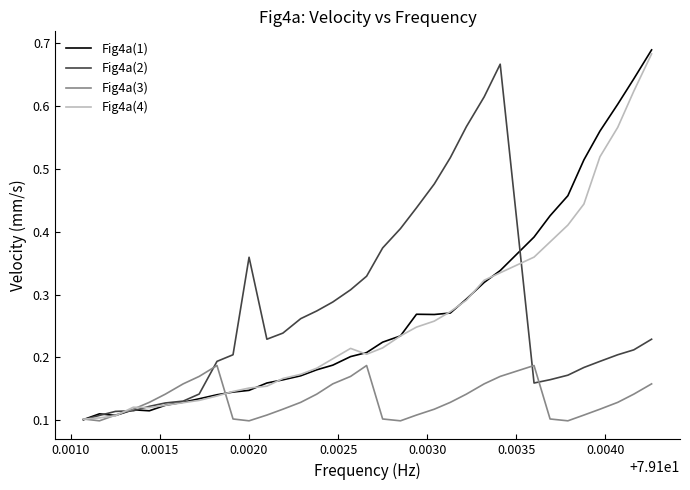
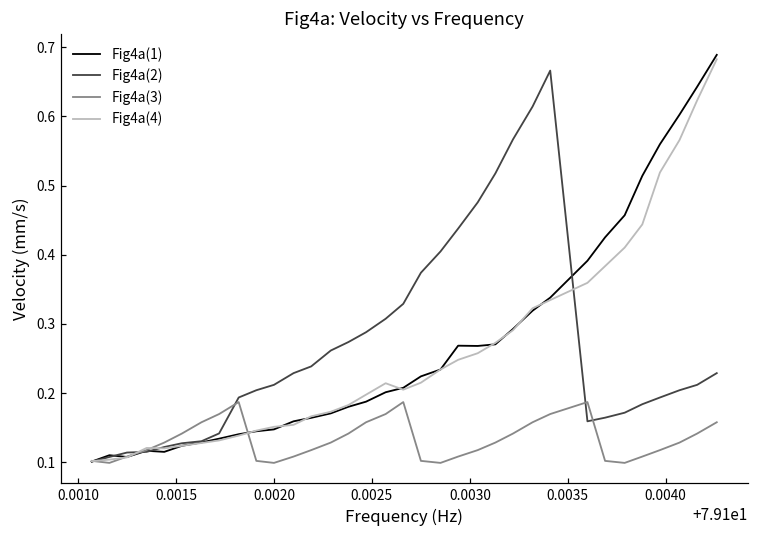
Fig4a(2), 0.0020: 0.36 -> 0.21
